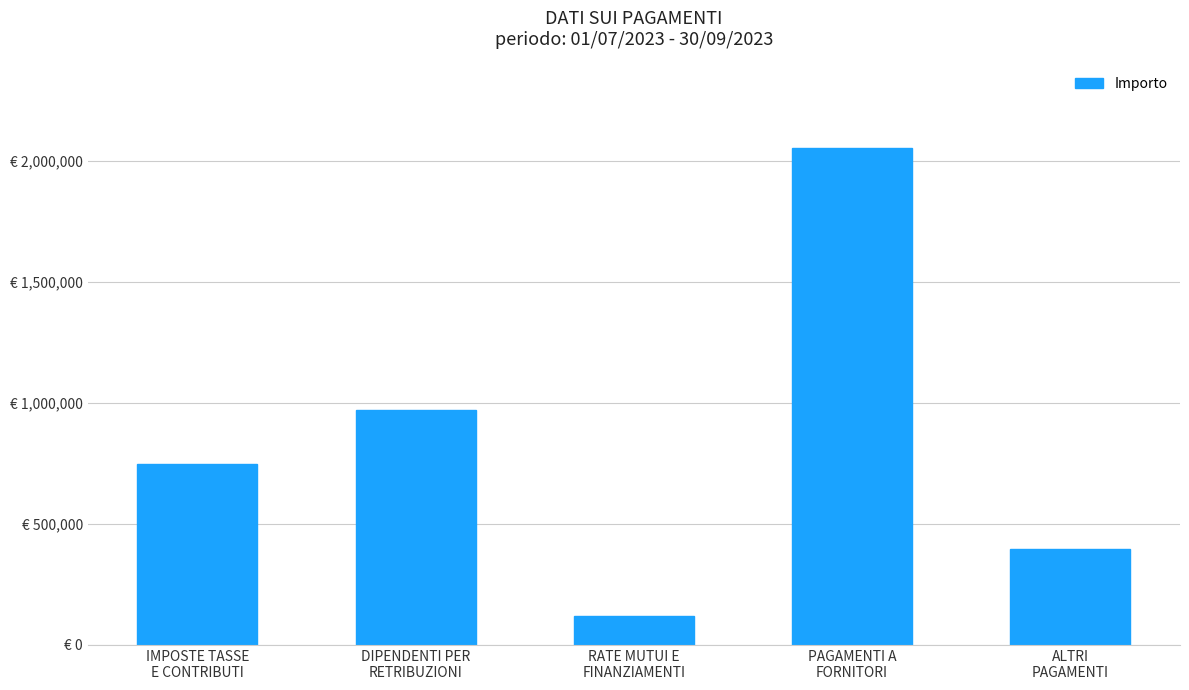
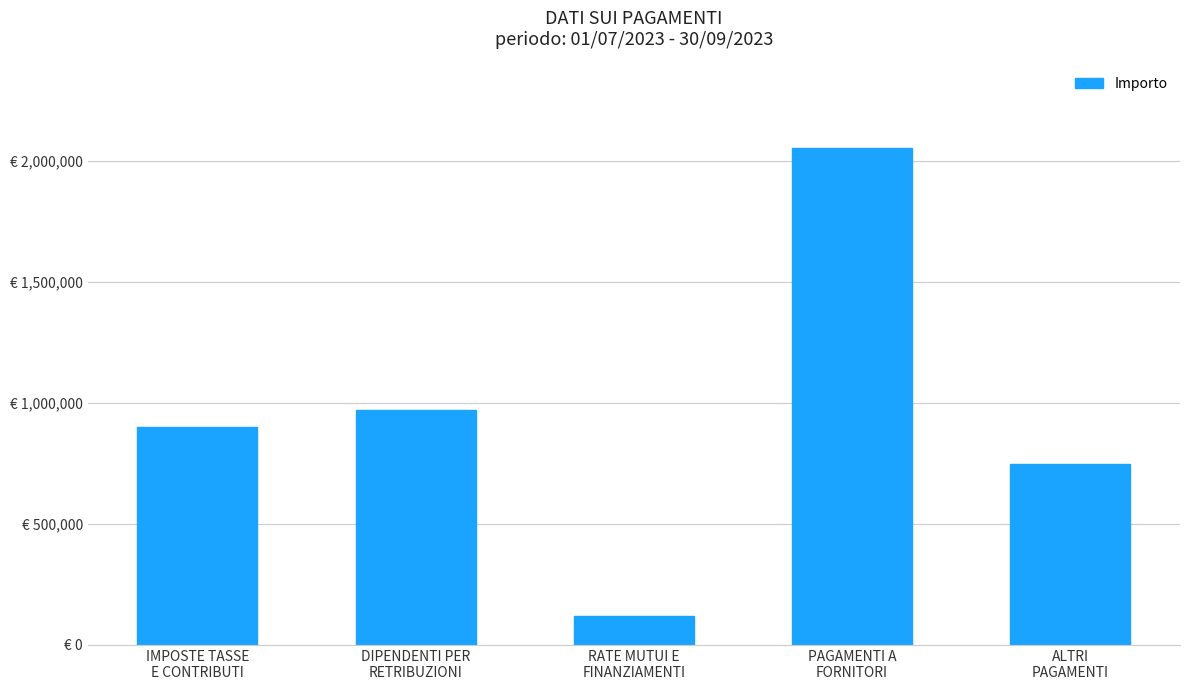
IMPOSTE TASSE E CONTRIBUTI: € 750,000 -> € 900,000
ALTRI PAGAMENTI: € 400,000 -> € 750,000
